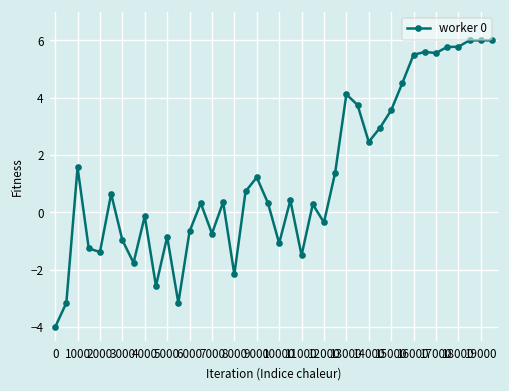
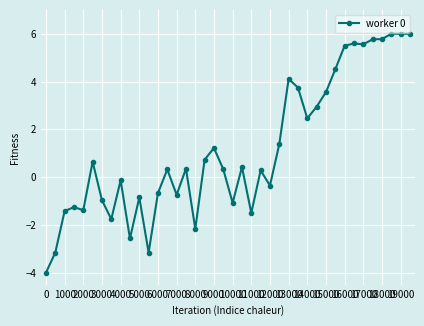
1000: 1.6 -> -1.4
